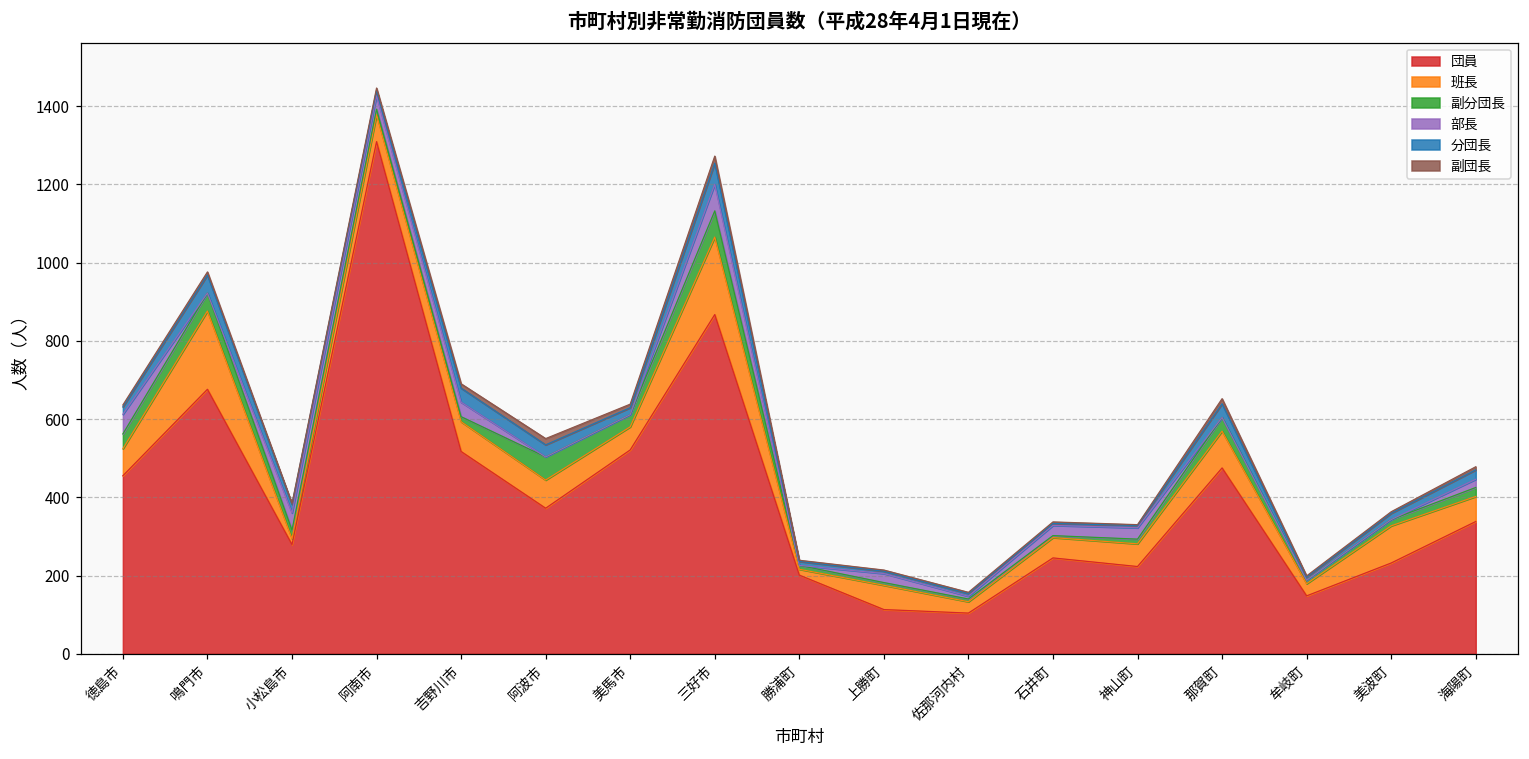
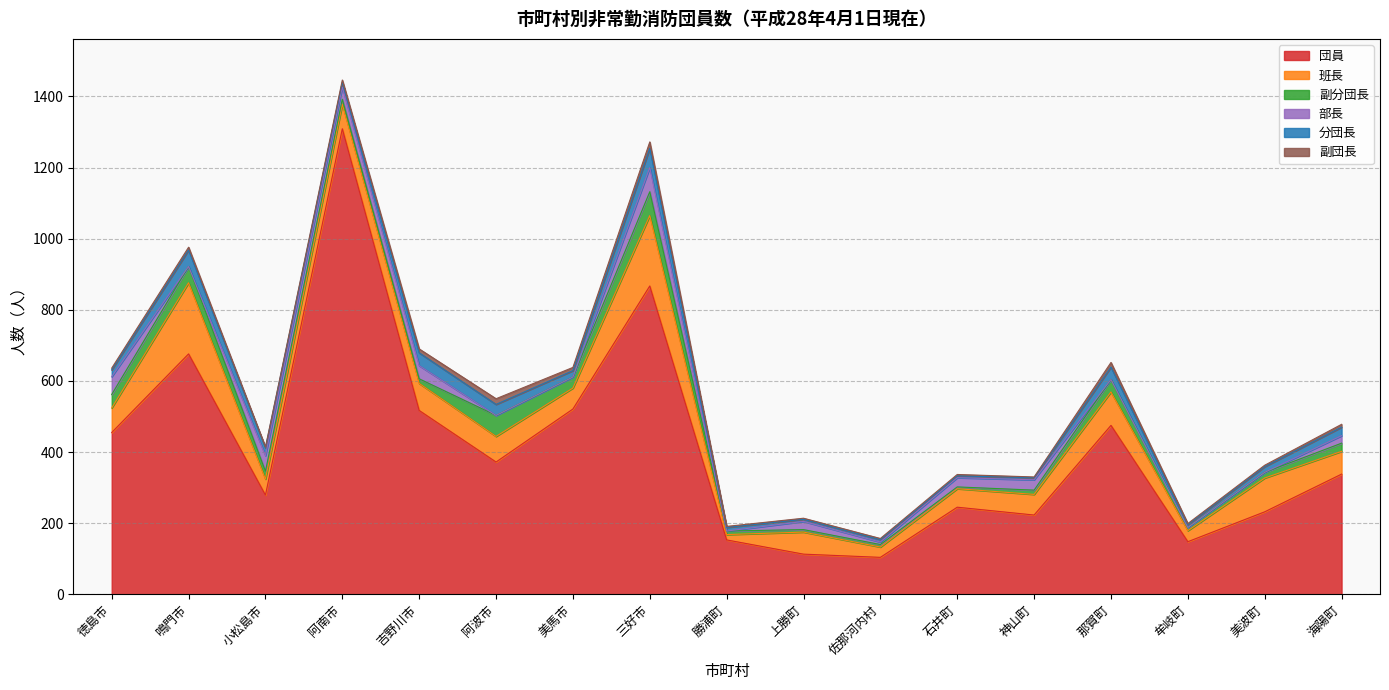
班長, 小松島市: 20 -> 50
団員, 勝浦町: 200 -> 150
